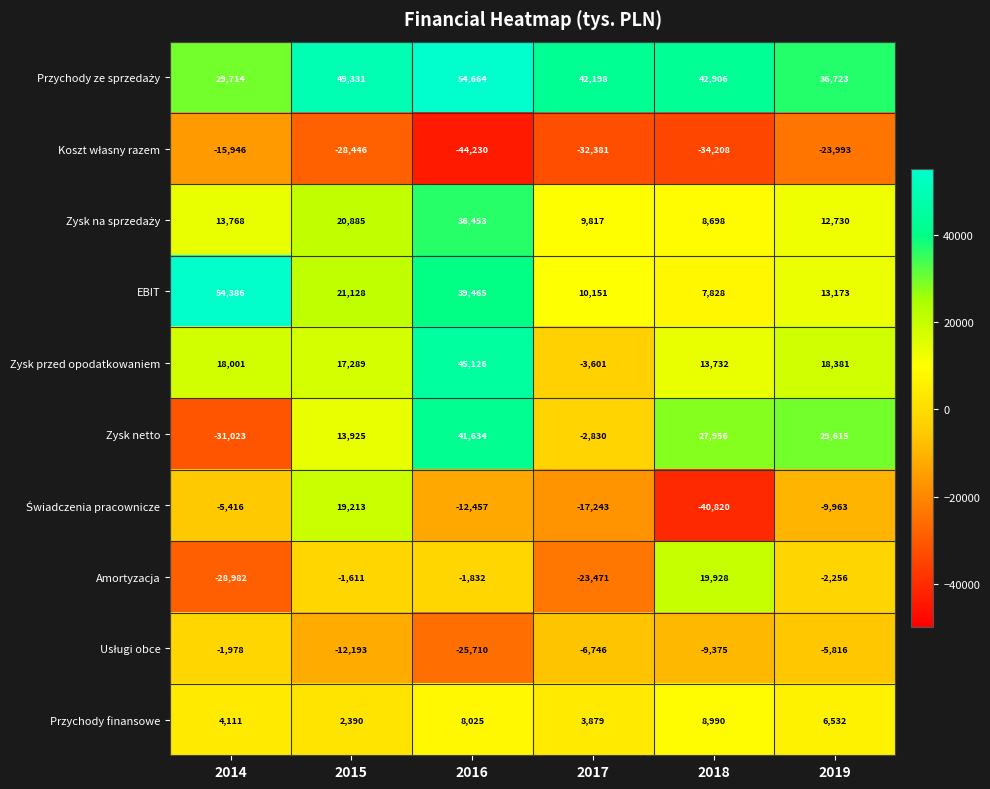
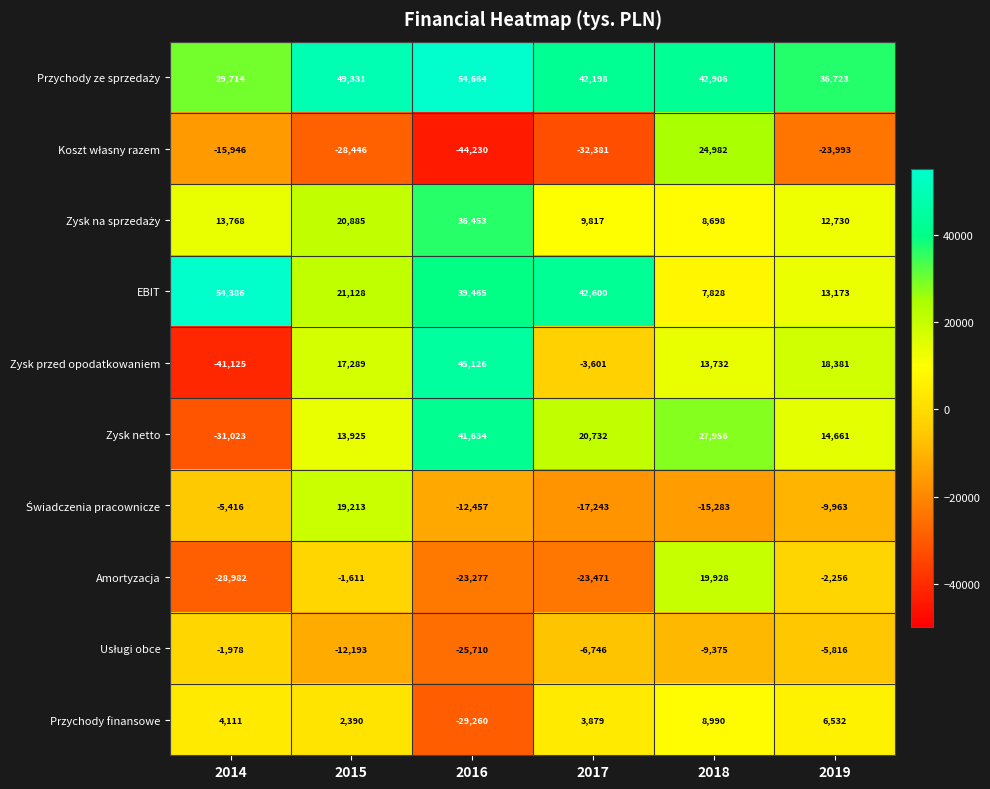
Koszt własny razem, 2018: -34,208 -> 24,982
EBIT, 2017: 10,151 -> 42,600
Zysk przed opodatkowaniem, 2014: 18,001 -> -41,125
Zysk netto, 2017: -2,830 -> 20,732
Zysk netto, 2019: 29,615 -> 14,661
Świadczenia pracownicze, 2018: -40,820 -> -15,283
Amortyzacja, 2016: -1,832 -> -23,277
Przychody finansowe, 2016: 8,025 -> -29,260
